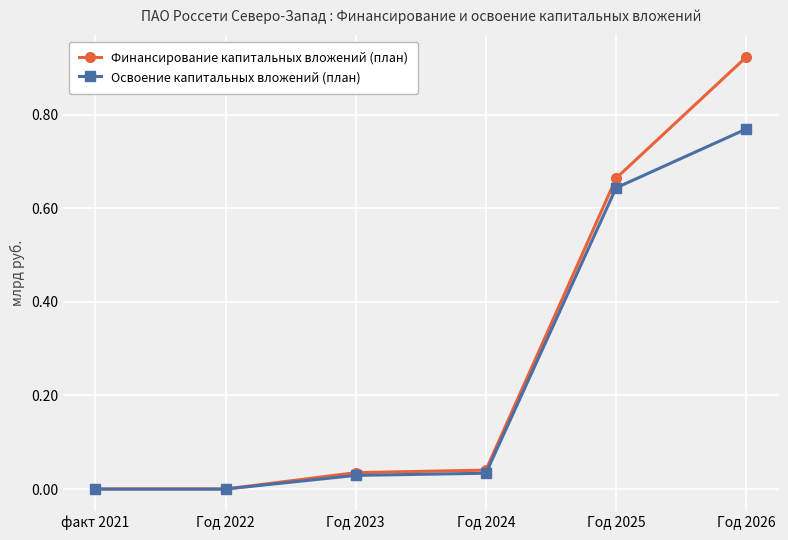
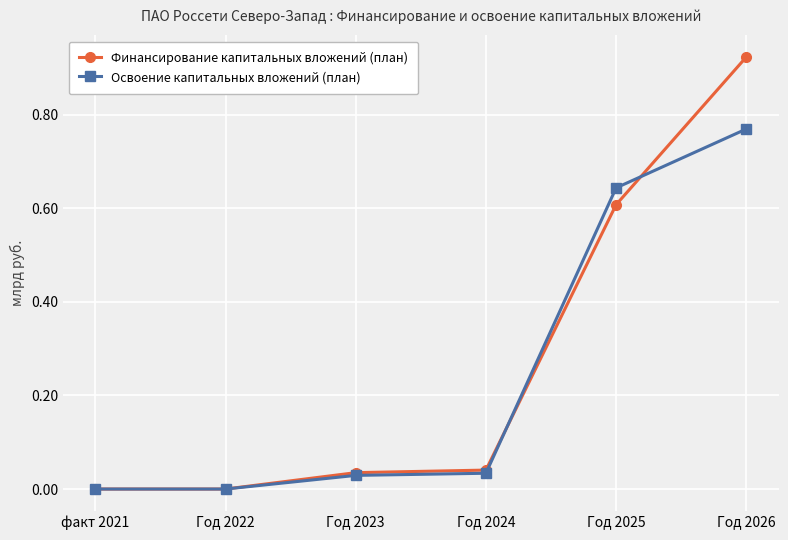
Финансирование капитальных вложений (план), Год 2025: 0.66 -> 0.61
